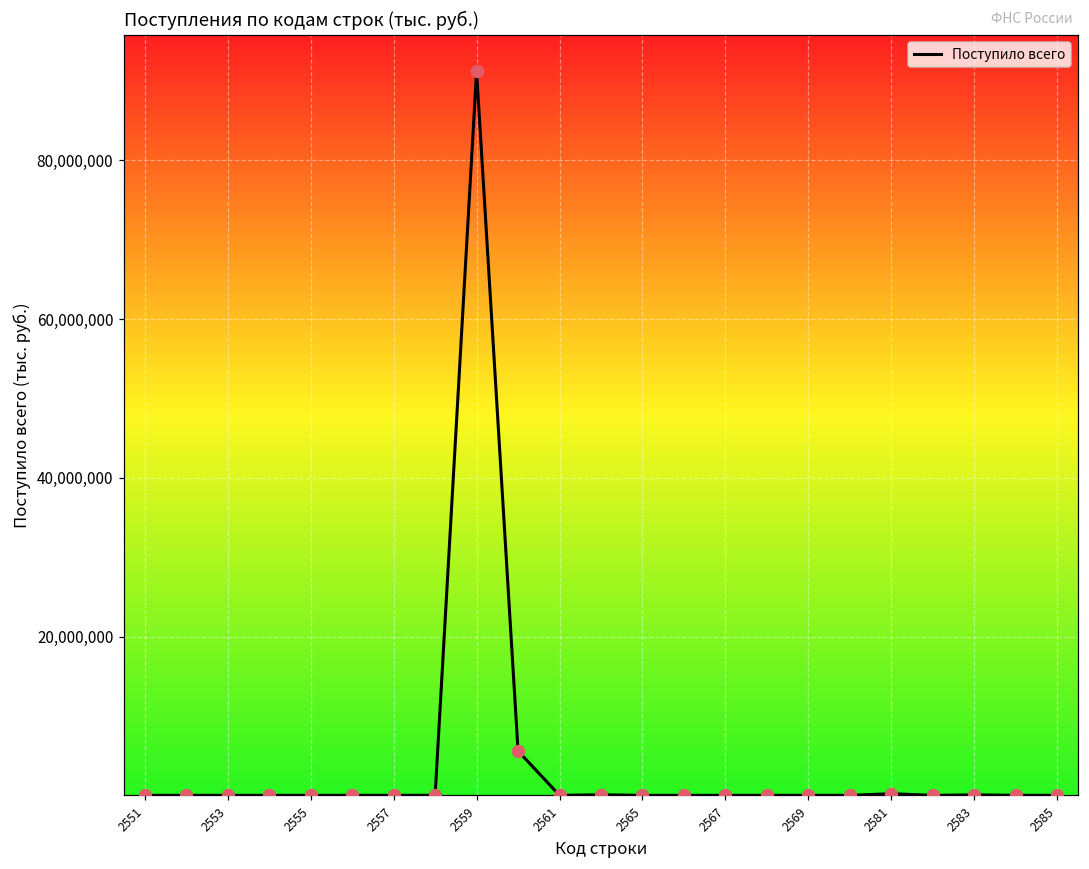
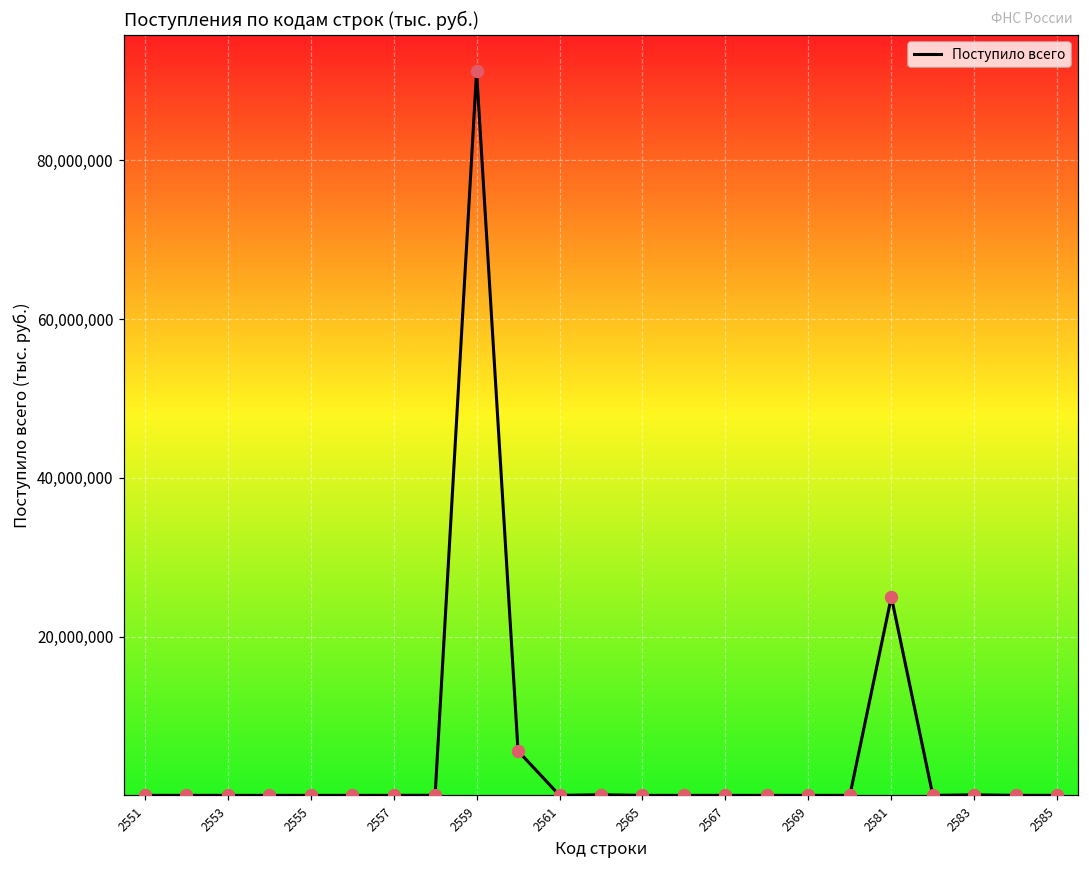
2581: 0 -> 25,000,000
